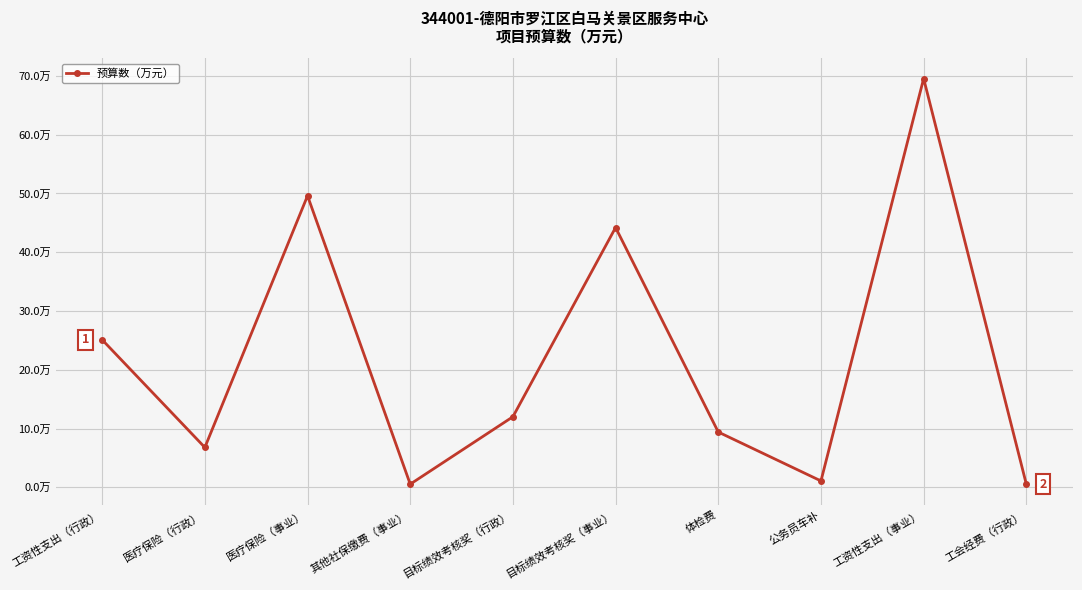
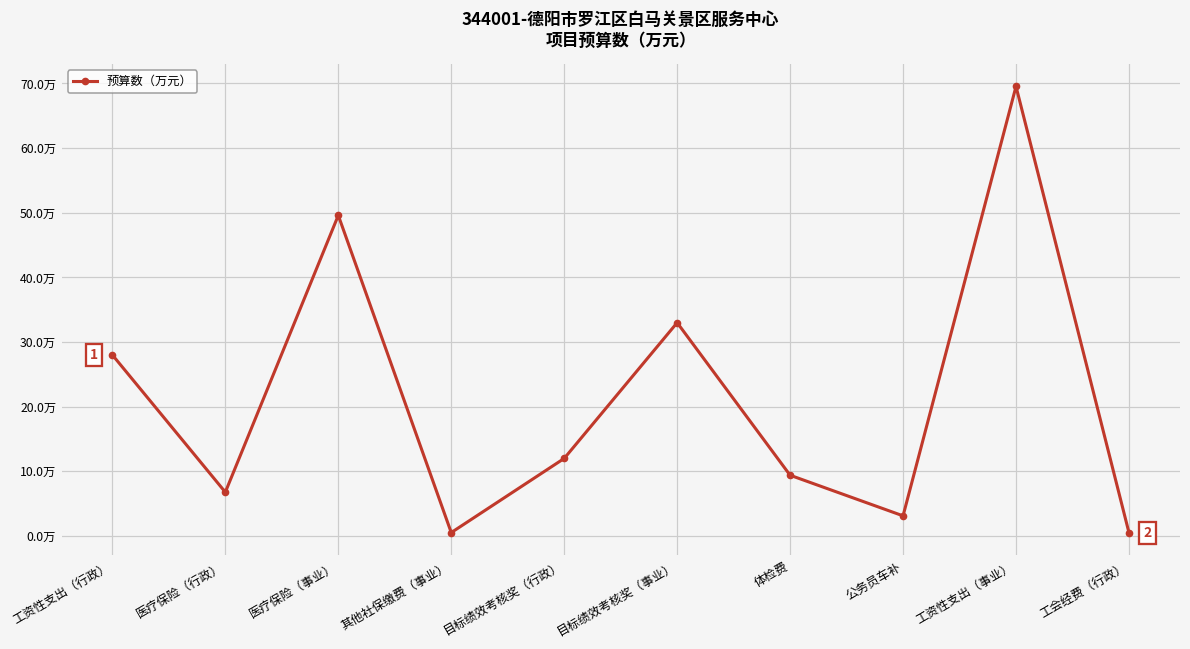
工资性支出（行政）: 25万 -> 28万
目标绩效考核奖（事业）: 44万 -> 33万
公务员车补: 1万 -> 3万
